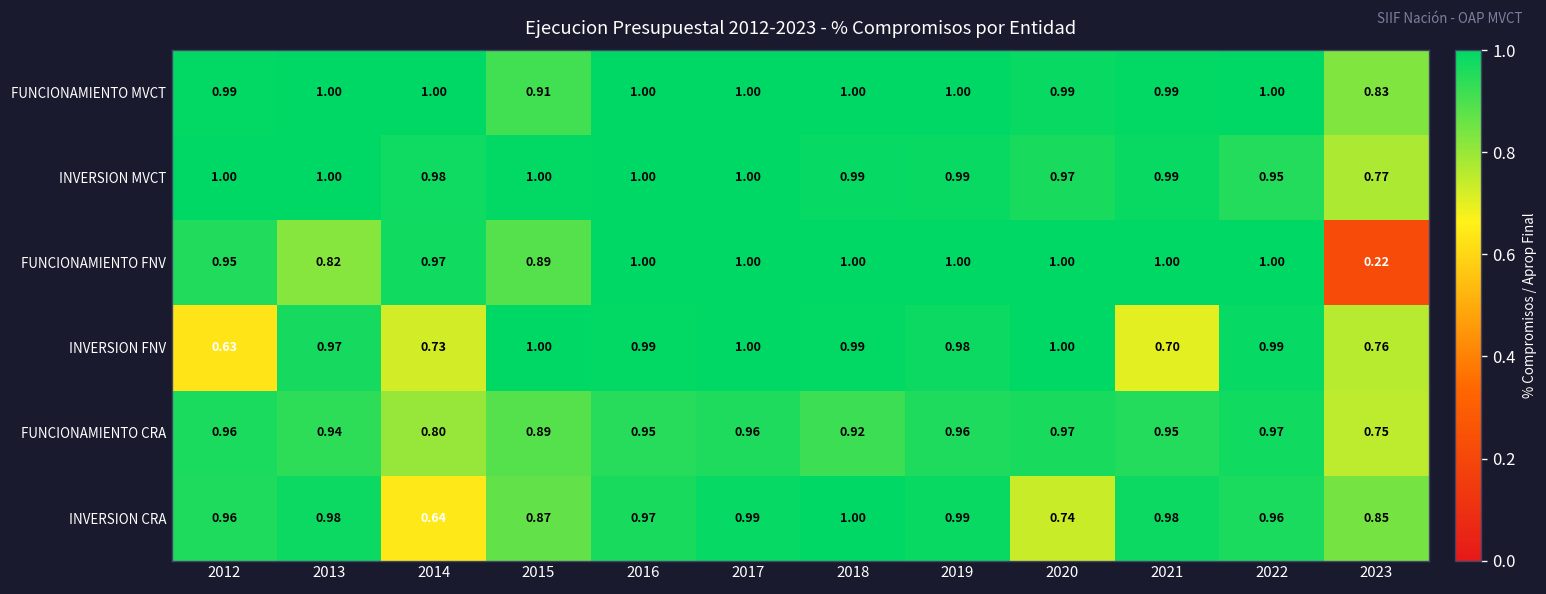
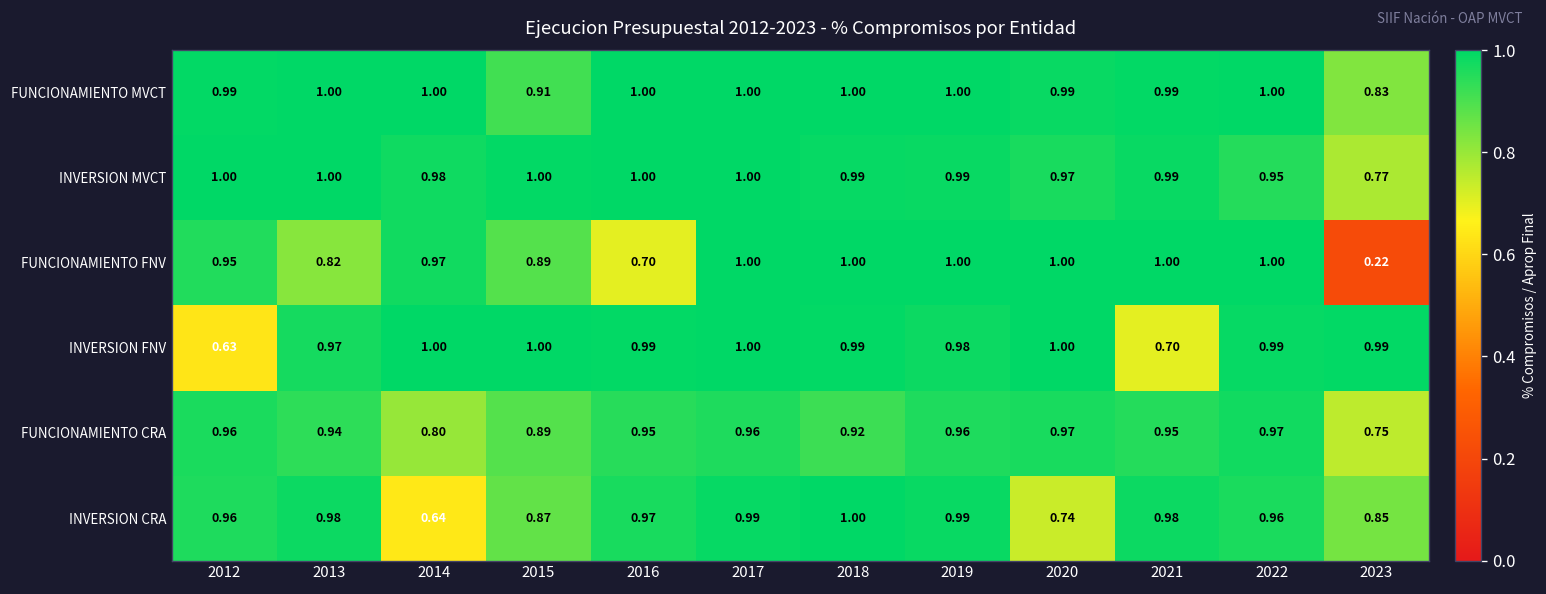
FUNCIONAMIENTO FNV, 2016: 1.00 -> 0.70
INVERSION FNV, 2014: 0.73 -> 1.00
INVERSION FNV, 2023: 0.76 -> 0.99
